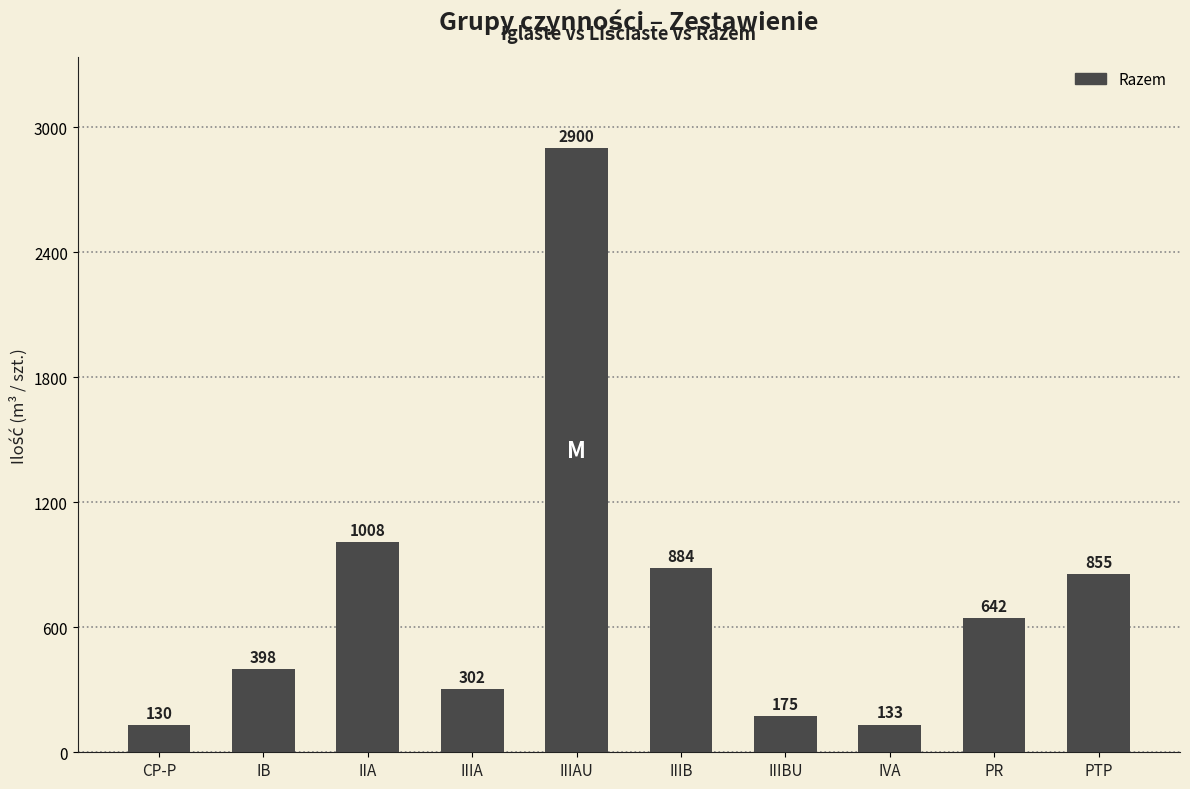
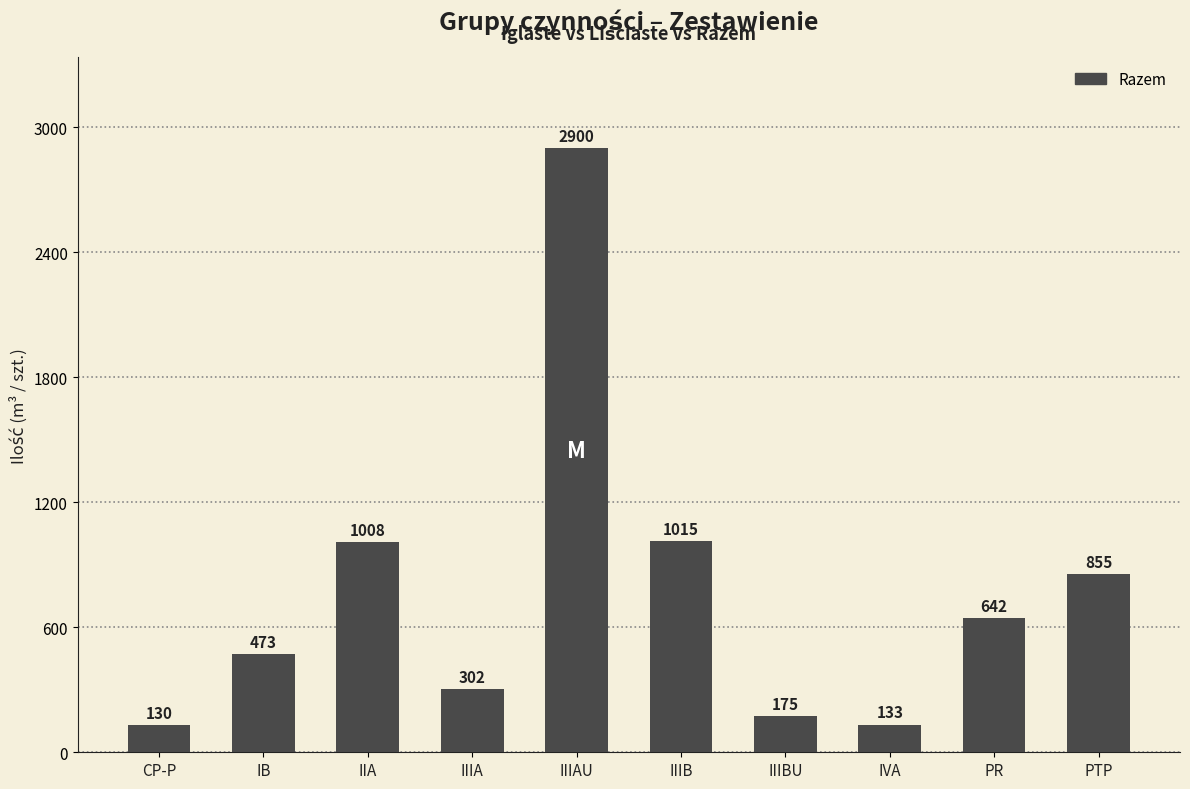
IB: 398 -> 473
IIIB: 884 -> 1015
